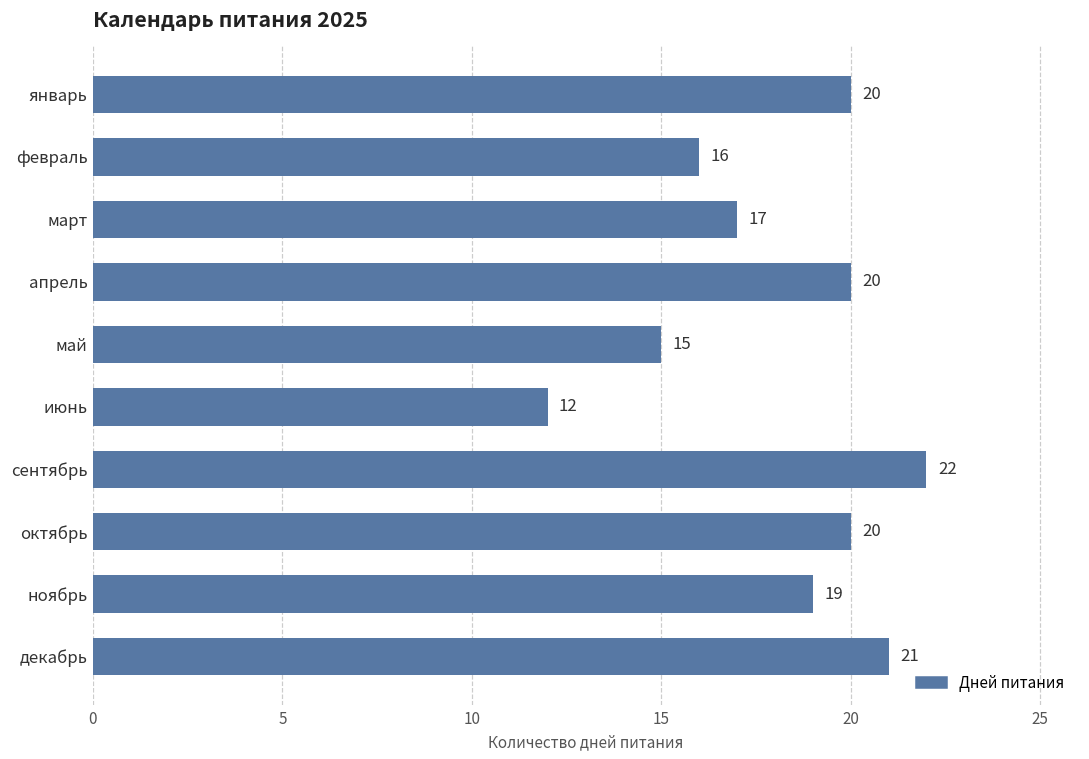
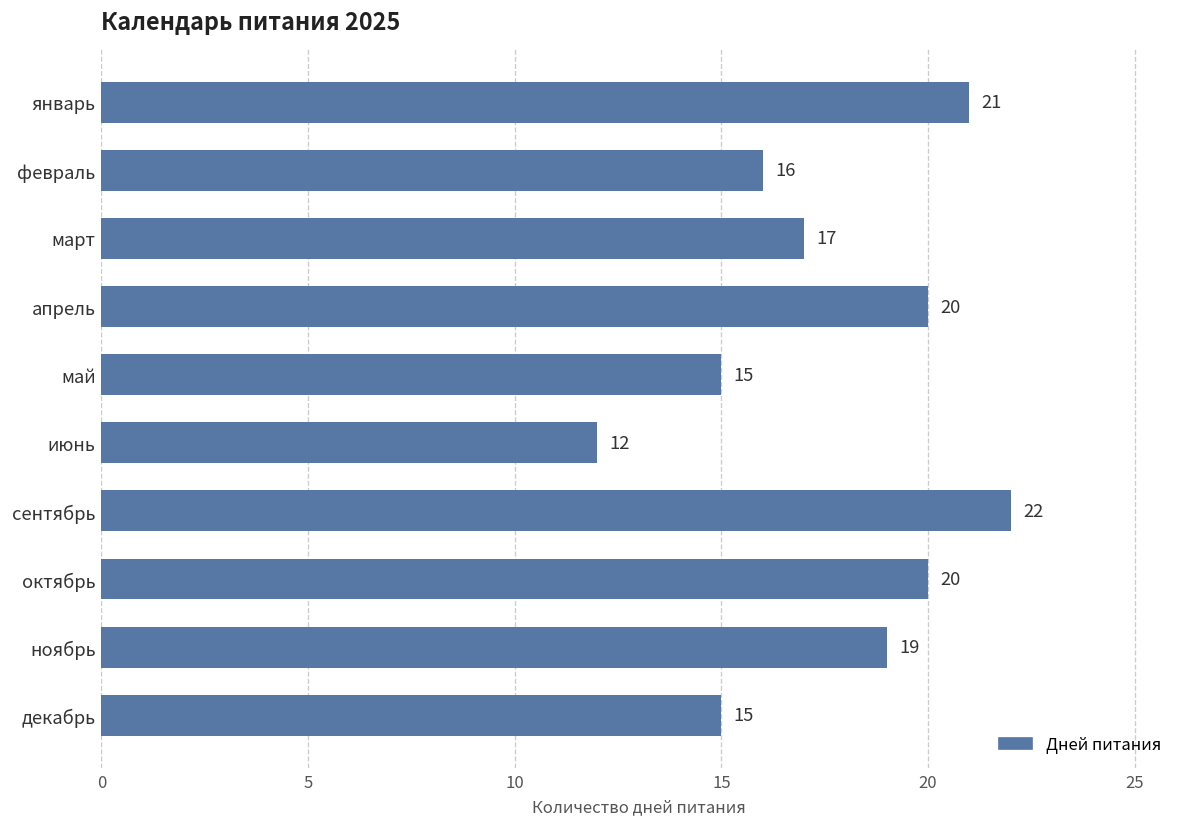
январь: 20 -> 21
декабрь: 21 -> 15
